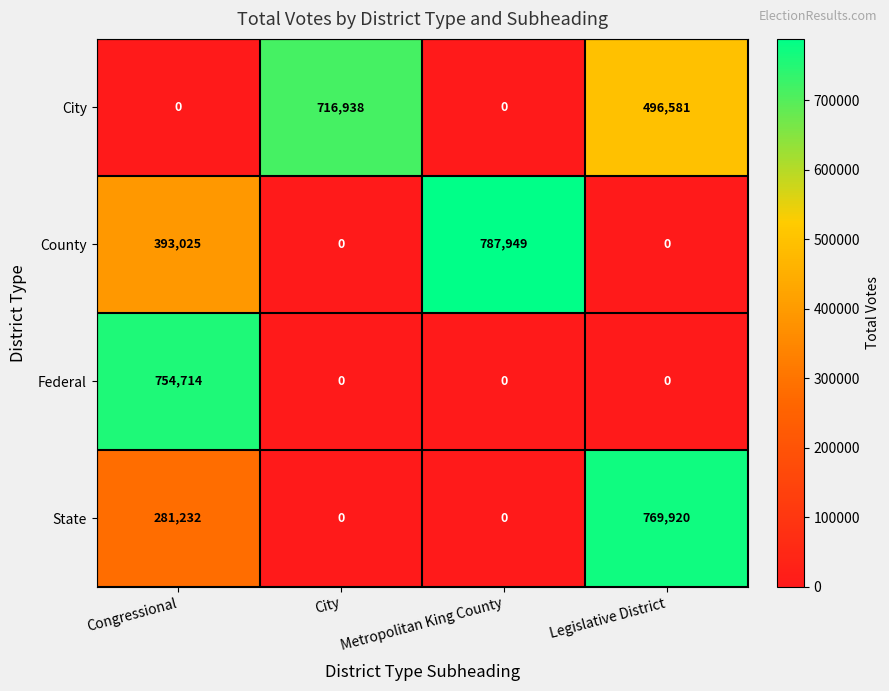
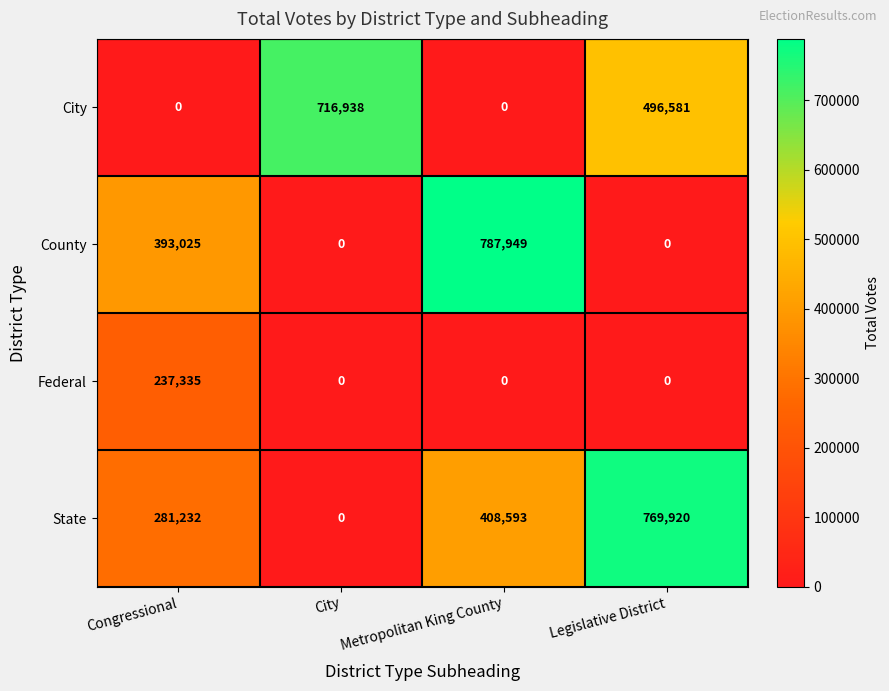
Federal, Congressional: 754,714 -> 237,335
State, Metropolitan King County: 0 -> 408,593
